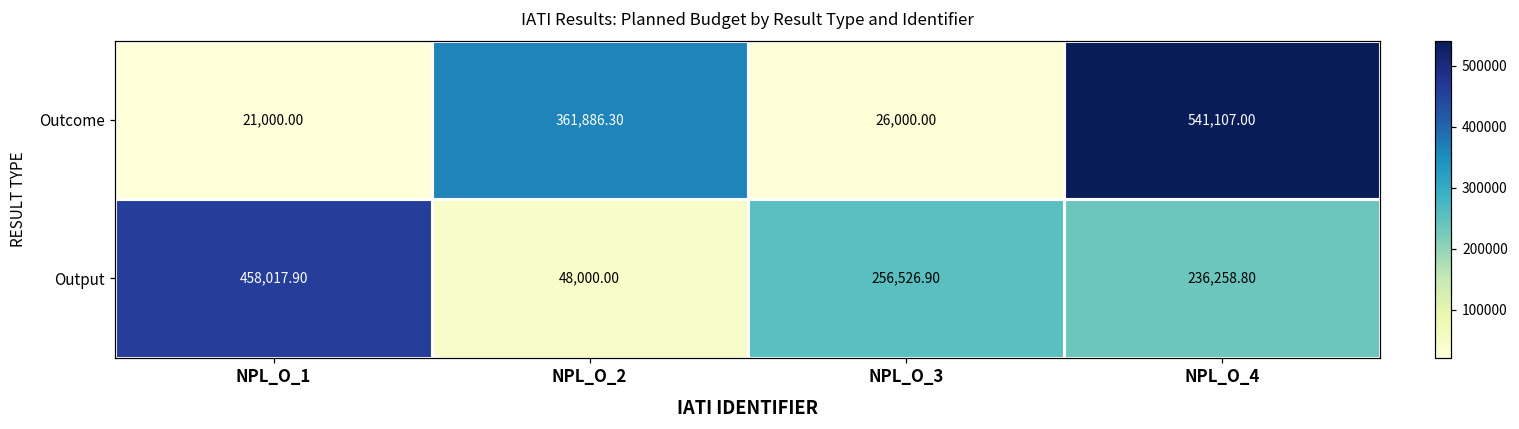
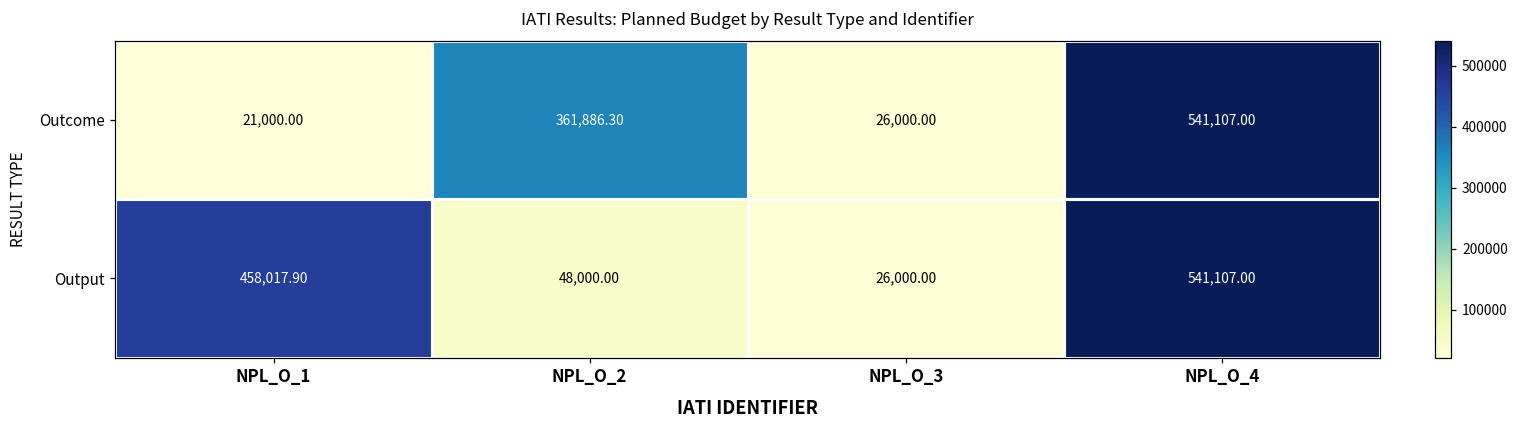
Output, NPL_O_3: 256,526.90 -> 26,000.00
Output, NPL_O_4: 236,258.80 -> 541,107.00
